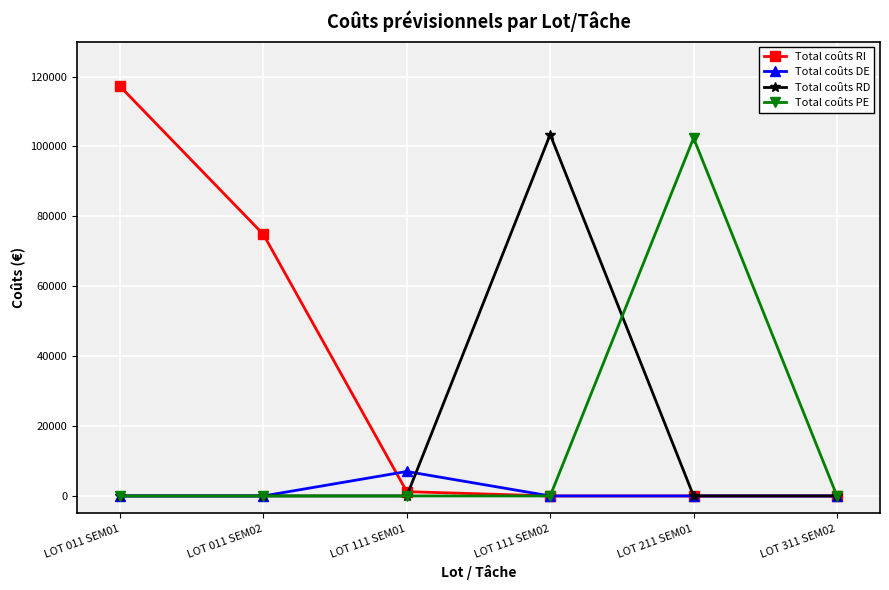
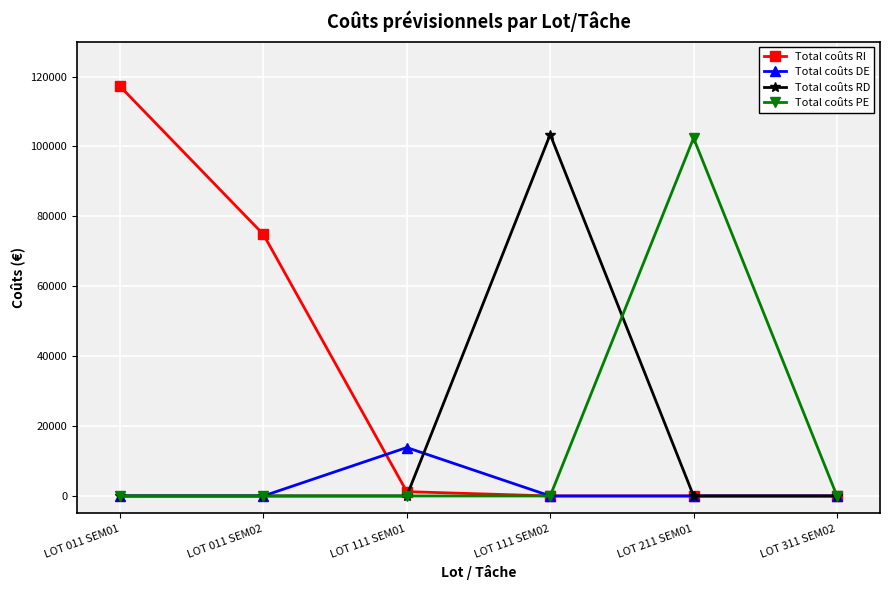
Total coûts DE, LOT 111 SEM01: 7000 -> 14000
